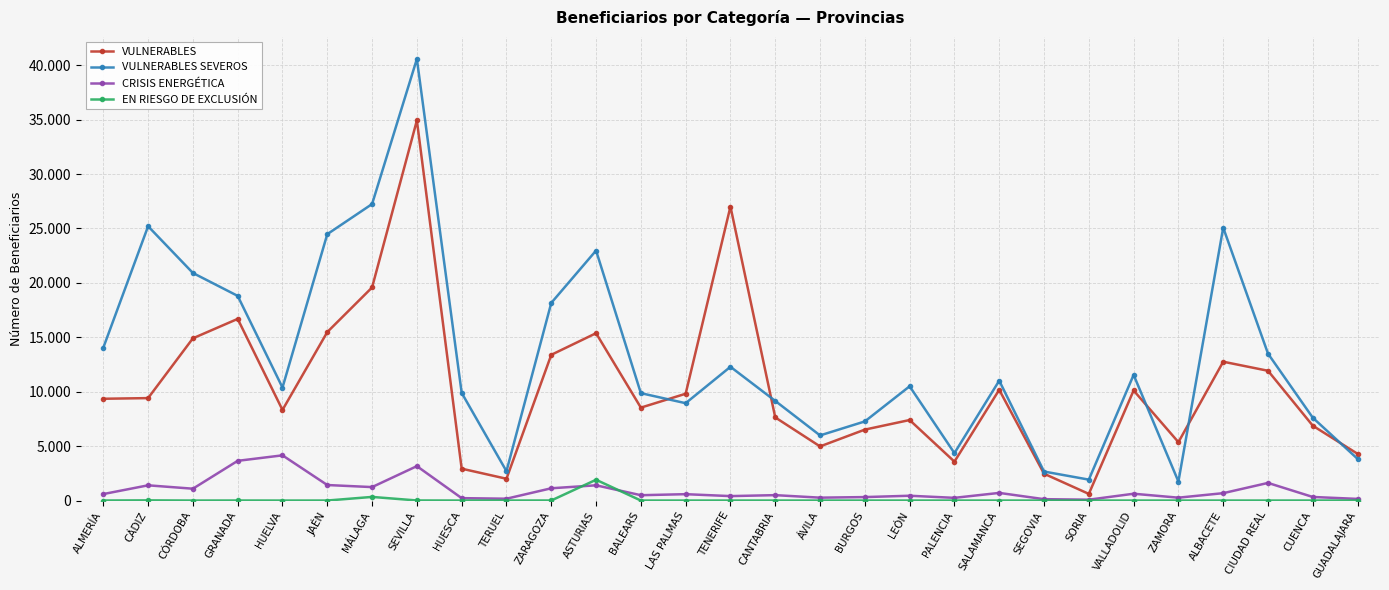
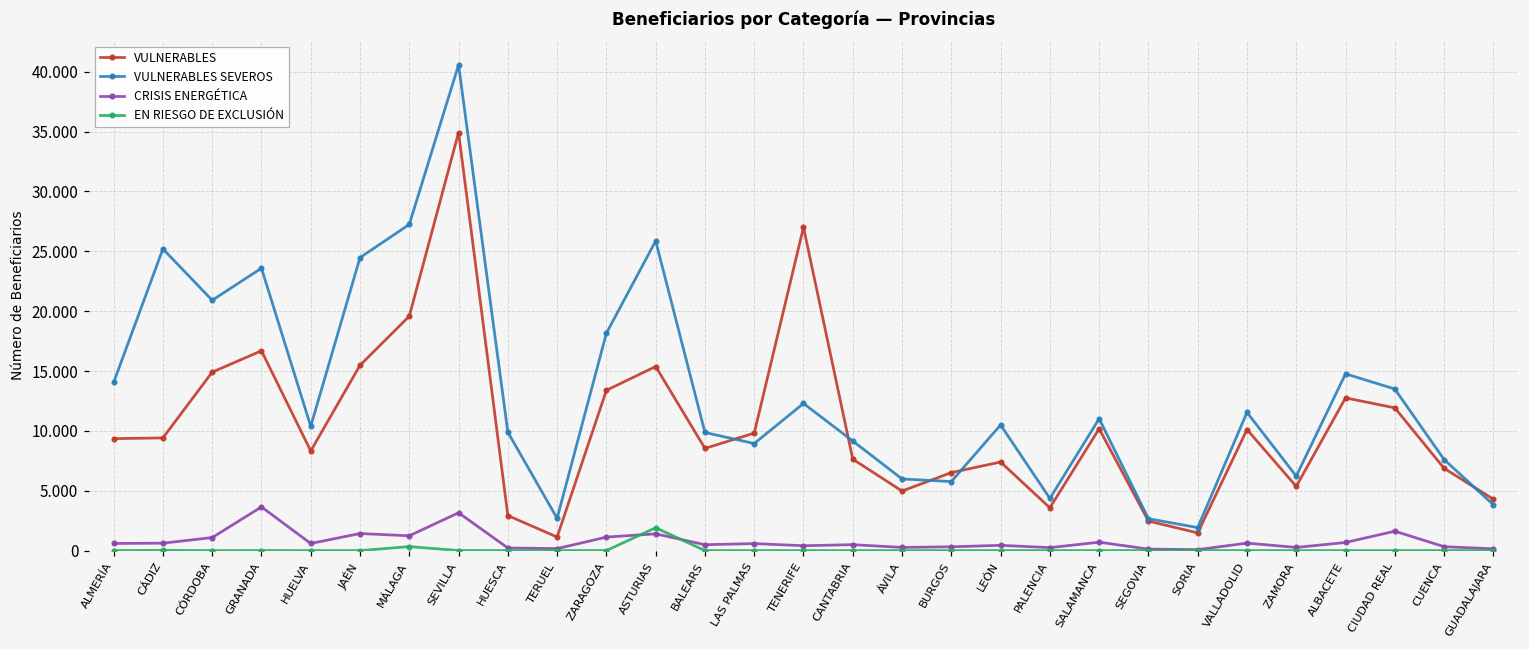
CRISIS ENERGÉTICA, CÁDIZ: 1.4 -> 0.6
VULNERABLES SEVEROS, GRANADA: 18.8 -> 23.6
CRISIS ENERGÉTICA, HUELVA: 4.2 -> 0.6
VULNERABLES, TERUEL: 2.0 -> 1.1
VULNERABLES SEVEROS, ASTURIAS: 23.0 -> 25.9
VULNERABLES SEVEROS, BURGOS: 7.3 -> 5.8
VULNERABLES, SORIA: 0.6 -> 1.5
VULNERABLES SEVEROS, ZAMORA: 1.7 -> 6.2
VULNERABLES SEVEROS, ALBACETE: 25.1 -> 14.8
